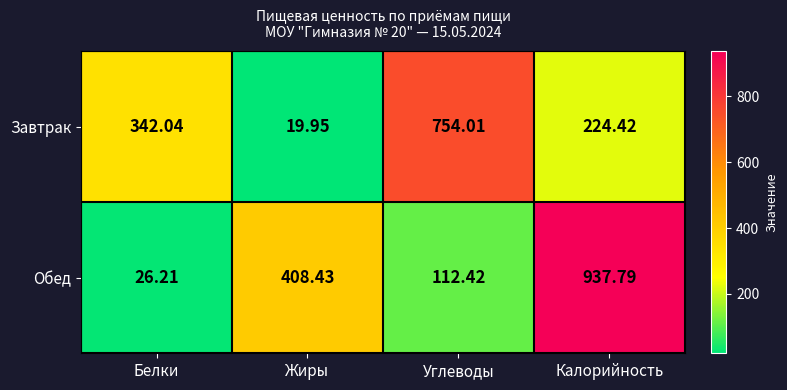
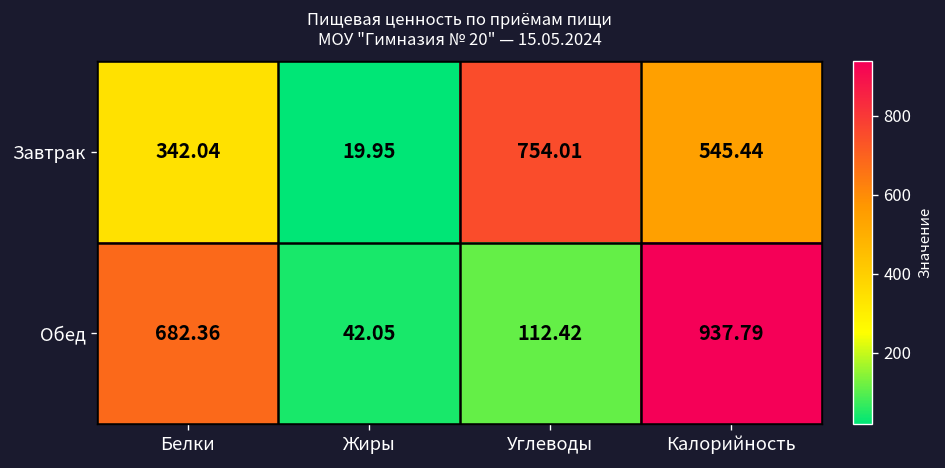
Завтрак, Калорийность: 224.42 -> 545.44
Обед, Белки: 26.21 -> 682.36
Обед, Жиры: 408.43 -> 42.05
